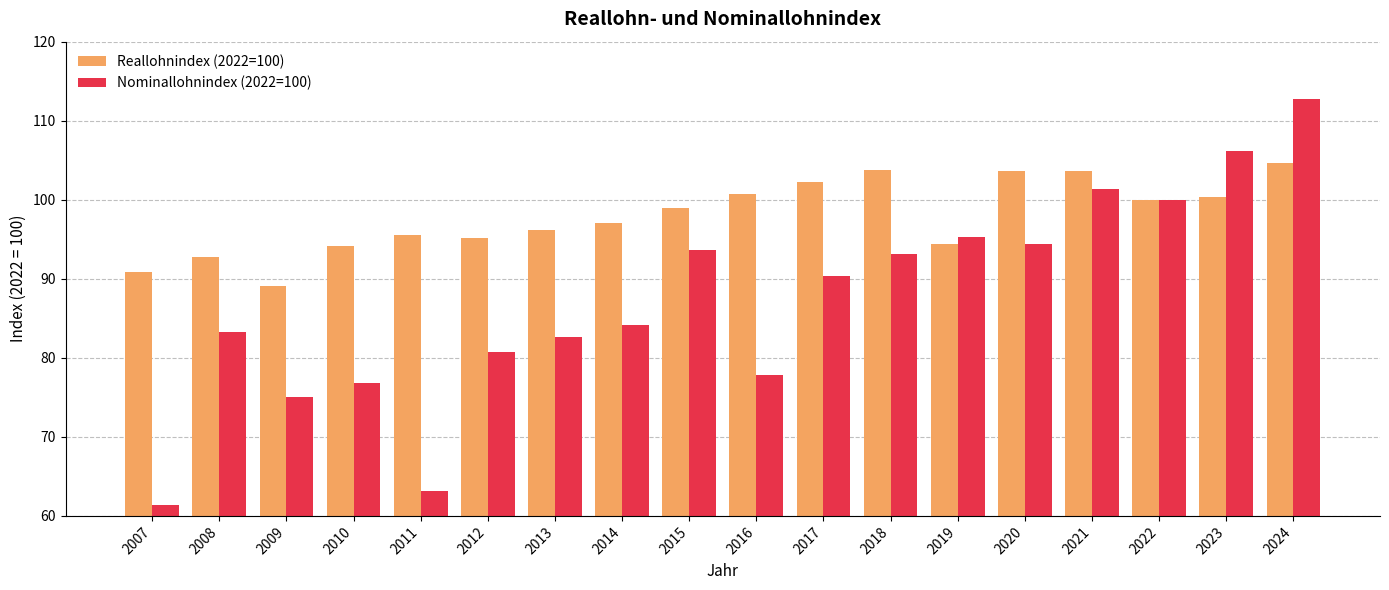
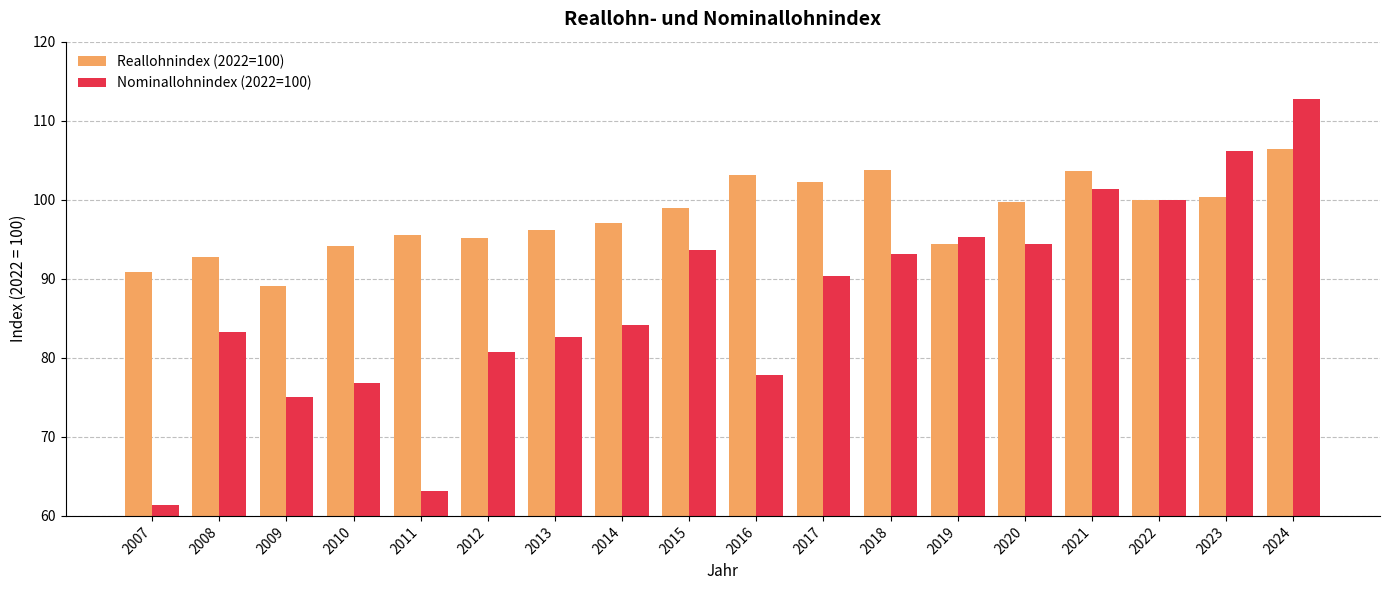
Reallohnindex (2022=100), 2016: 101 -> 103
Reallohnindex (2022=100), 2020: 104 -> 100
Reallohnindex (2022=100), 2024: 105 -> 106
